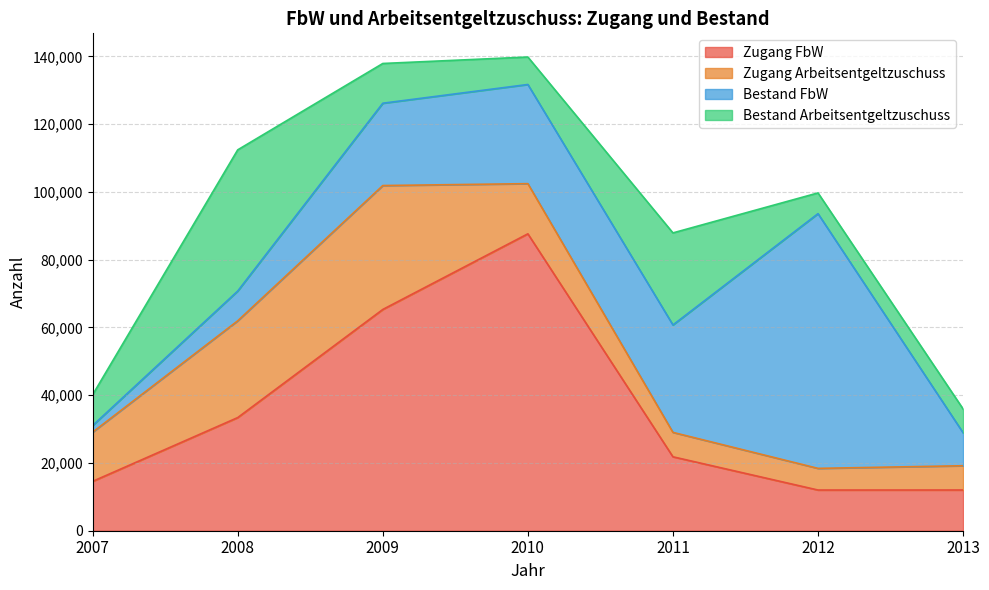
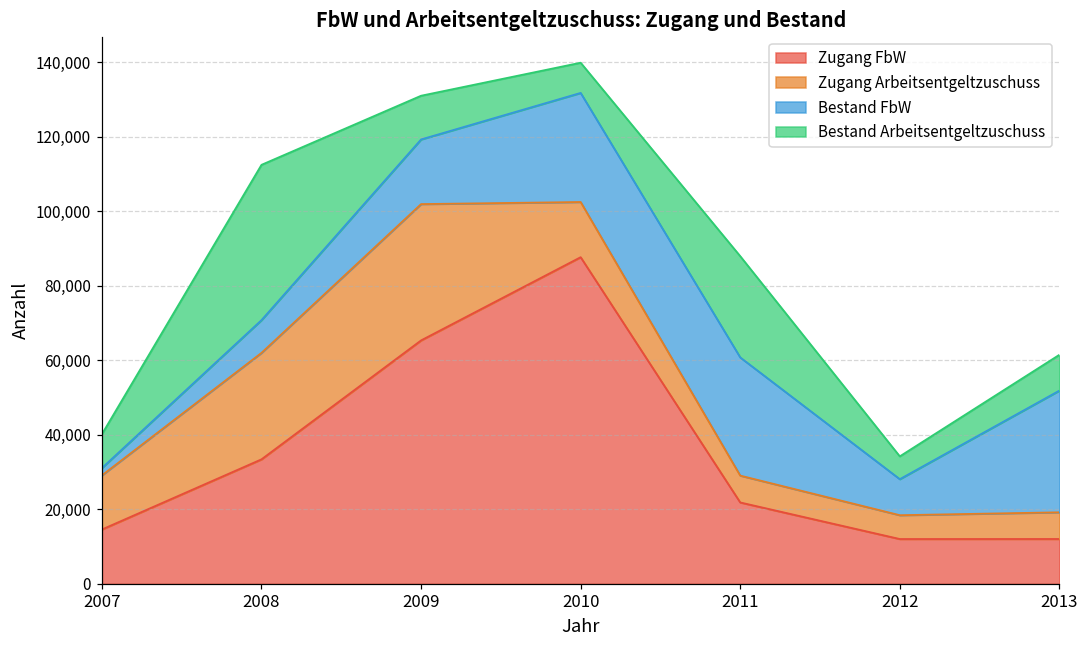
Bestand FbW, 2009: 24,000 -> 17,000
Bestand FbW, 2012: 75,000 -> 10,000
Bestand FbW, 2013: 10,000 -> 33,000
Bestand Arbeitsentgeltzuschuss, 2013: 7,000 -> 10,000
